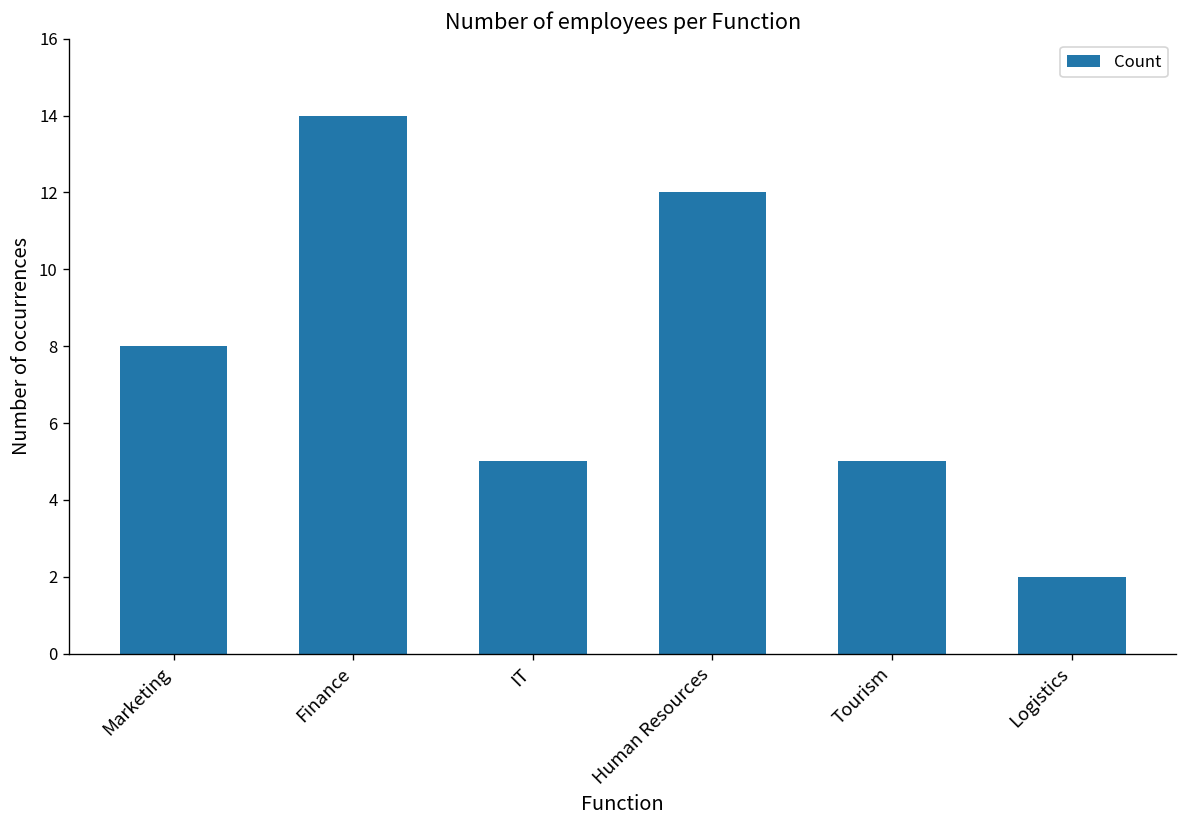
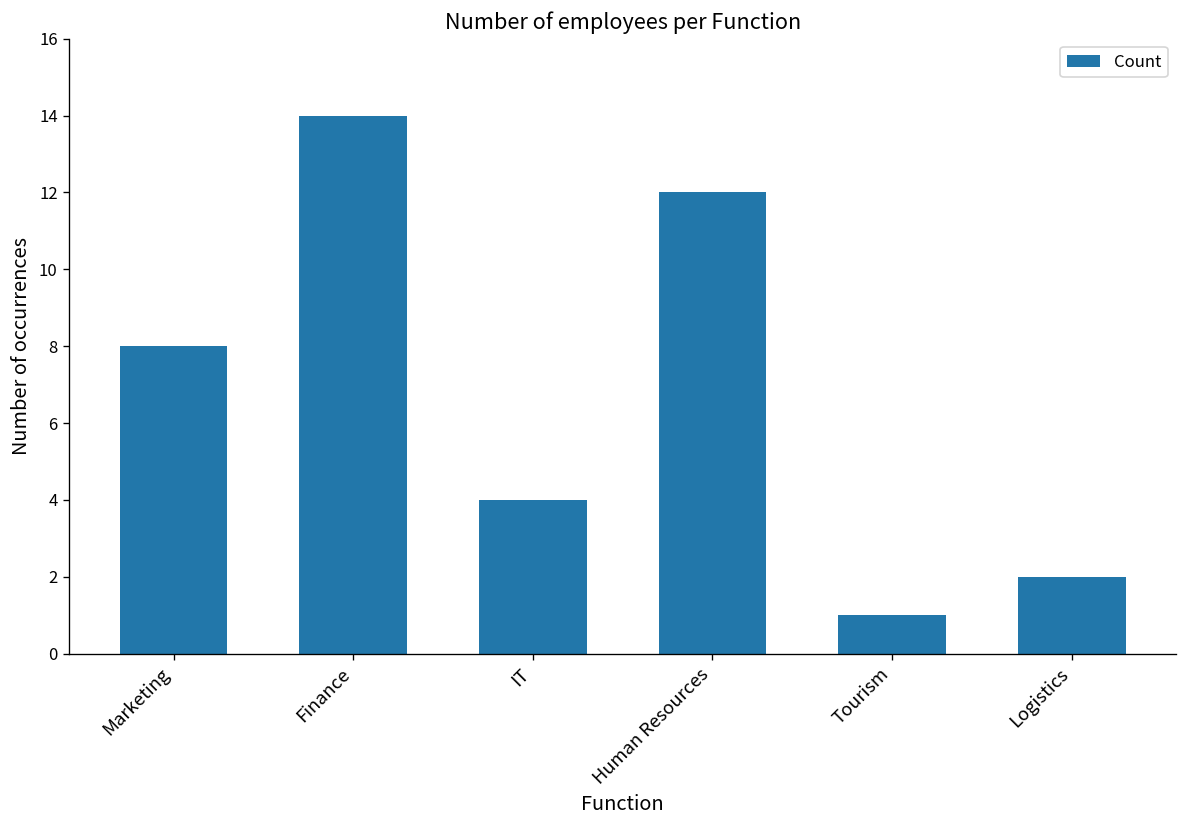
IT: 5 -> 4
Tourism: 5 -> 1
